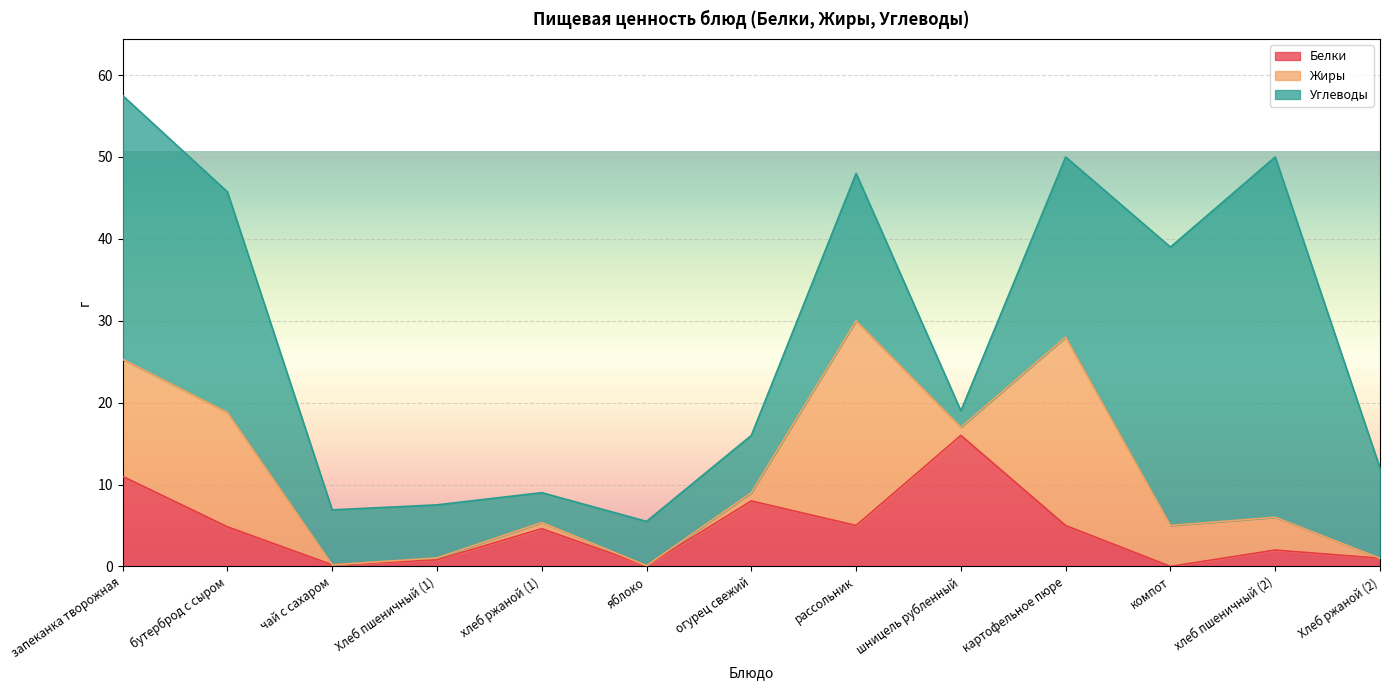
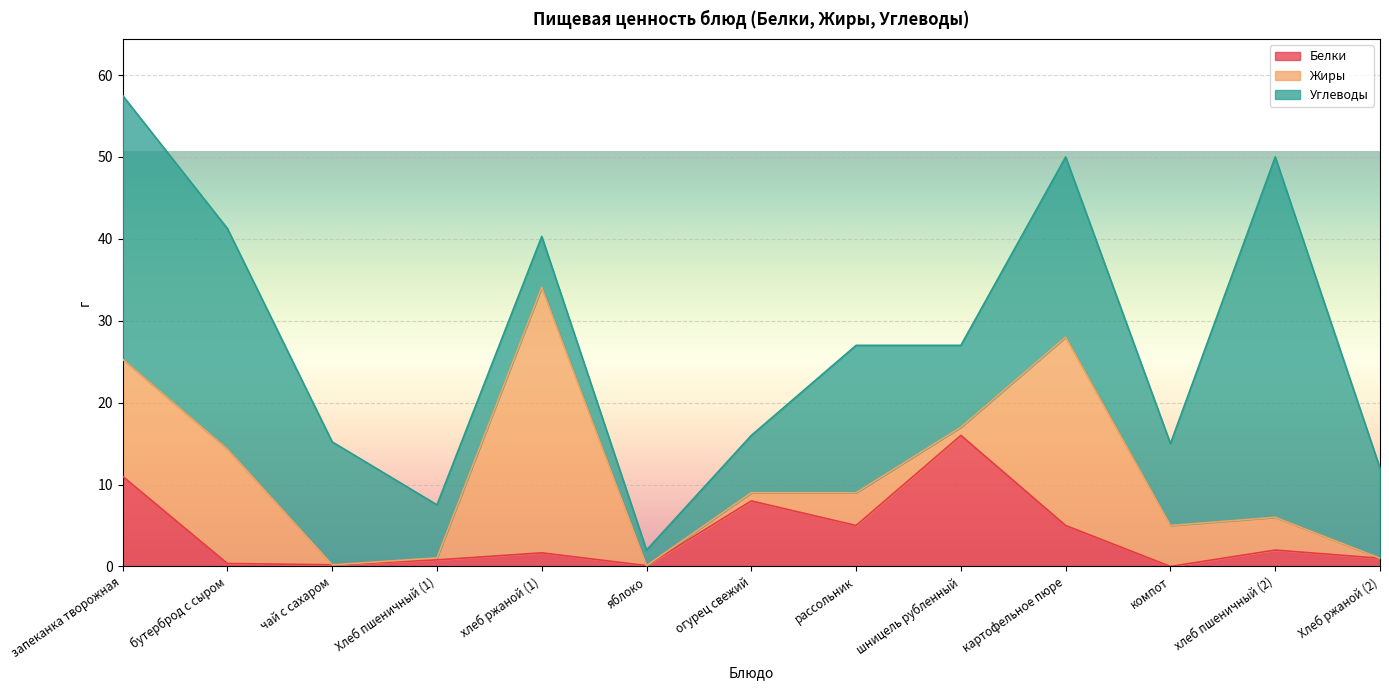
Белки, бутерброд с сыром: 5 -> 0
Углеводы, чай с сахаром: 7 -> 15
Белки, хлеб ржаной (1): 5 -> 2
Жиры, хлеб ржаной (1): 1 -> 32
Углеводы, хлеб ржаной (1): 4 -> 6
Углеводы, яблоко: 5 -> 2
Жиры, рассольник: 25 -> 4
Углеводы, шницель рубленный: 2 -> 10
Углеводы, компот: 34 -> 10
